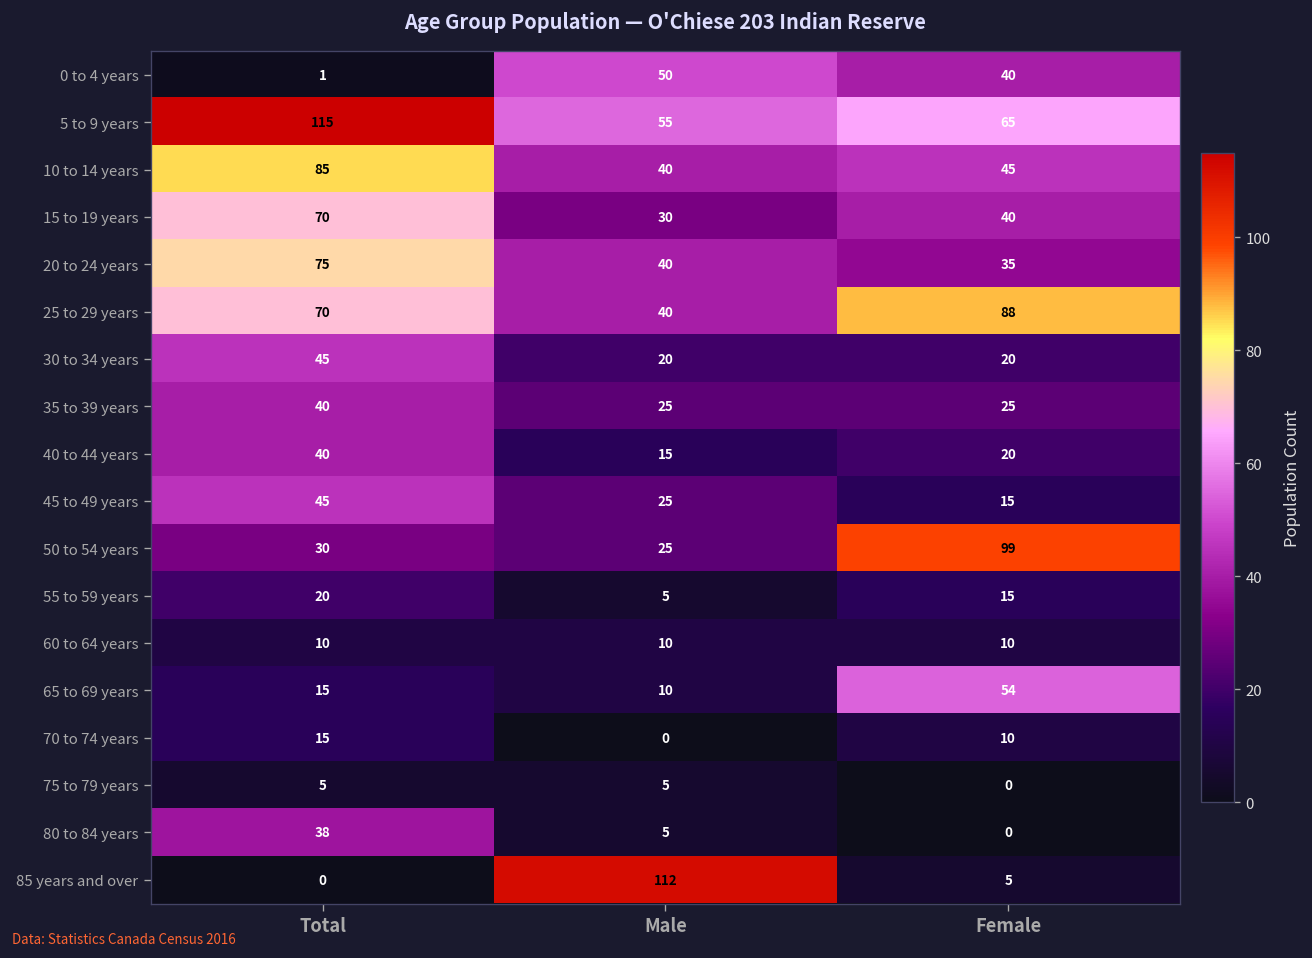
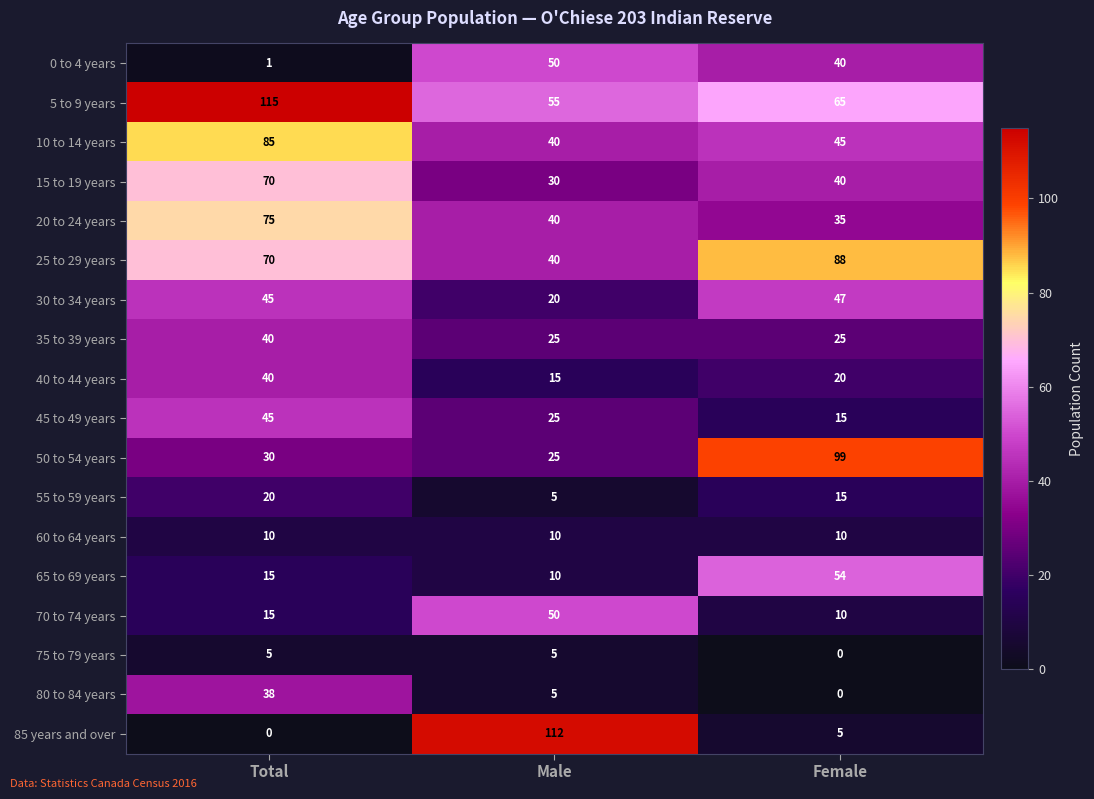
30 to 34 years, Female: 20 -> 47
70 to 74 years, Male: 0 -> 50
